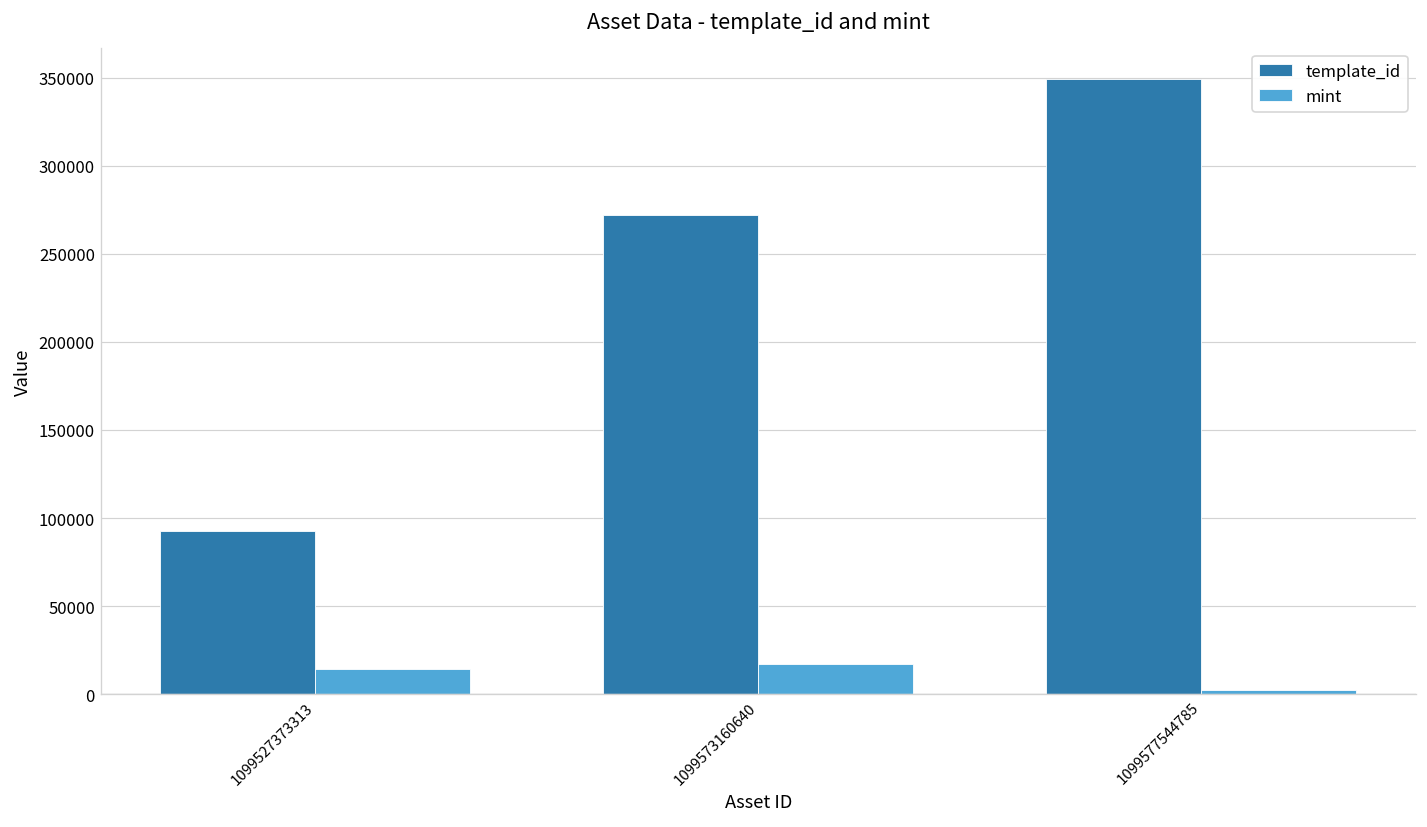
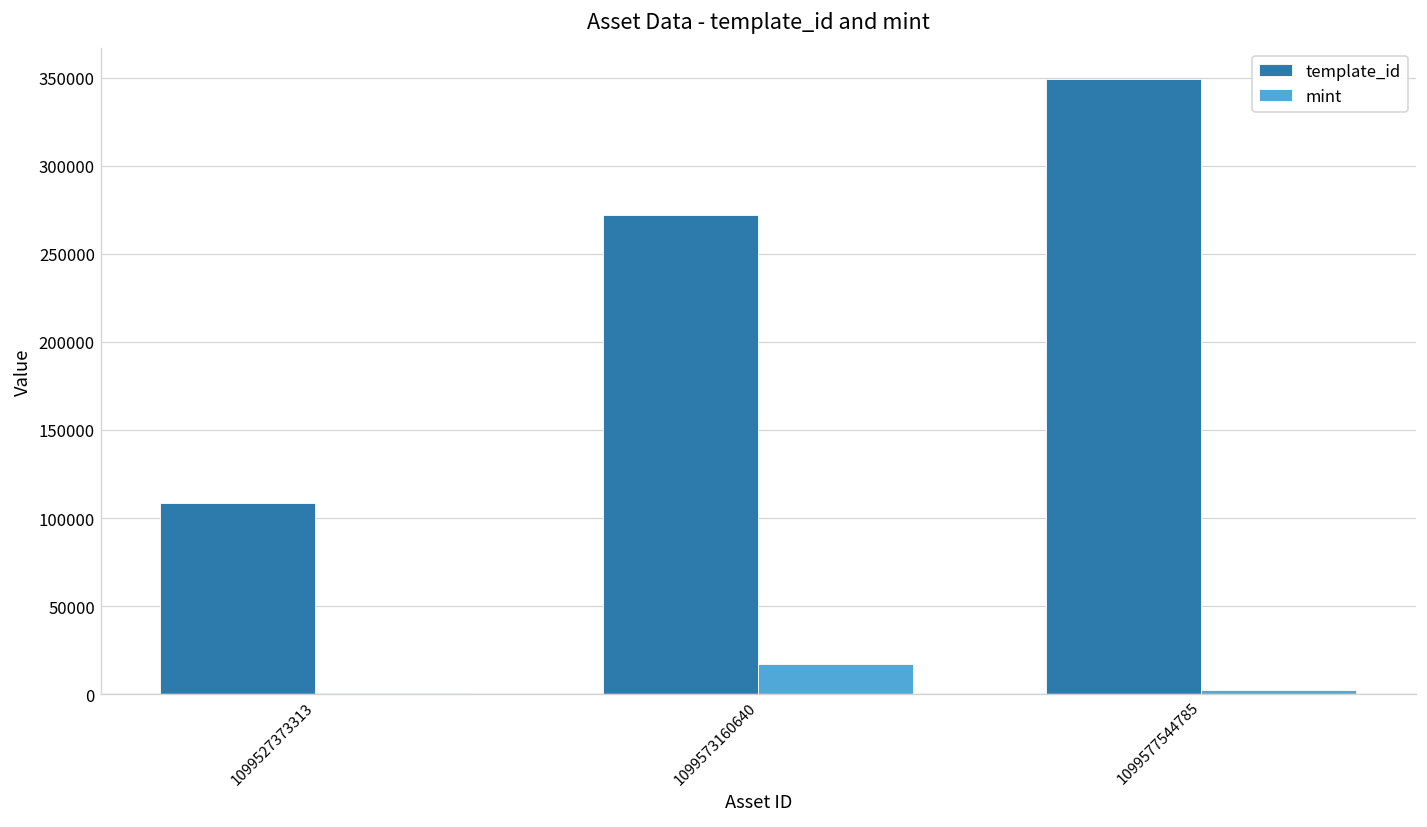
template_id, 1099527373313: 93000 -> 108000
mint, 1099527373313: 15000 -> 1000
